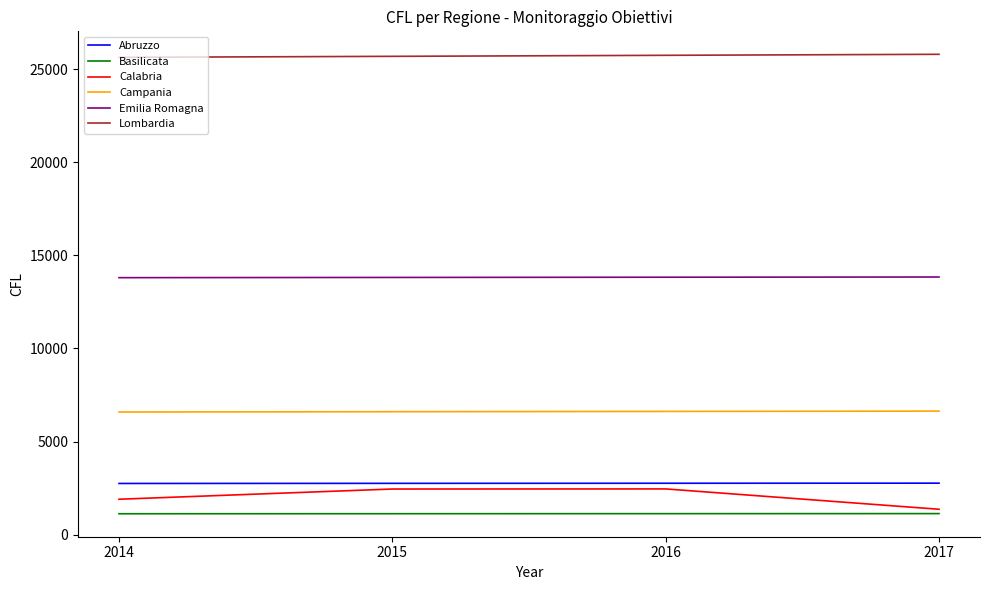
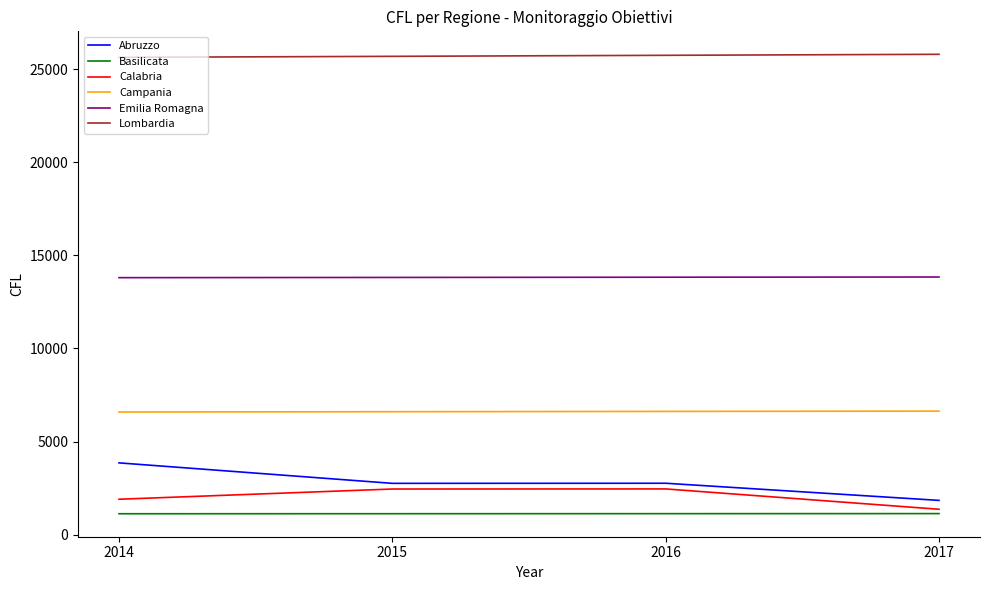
Abruzzo, 2014: 2700 -> 3900
Abruzzo, 2017: 2800 -> 1800
